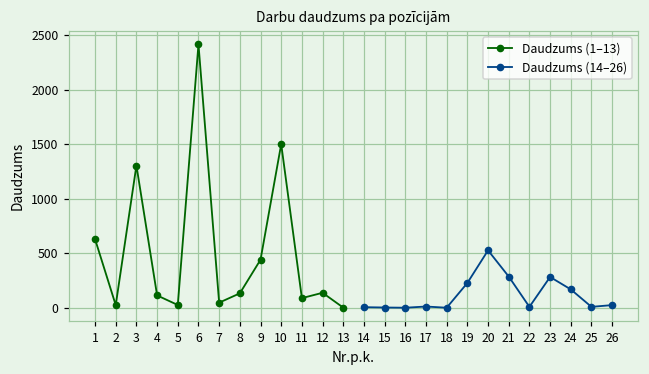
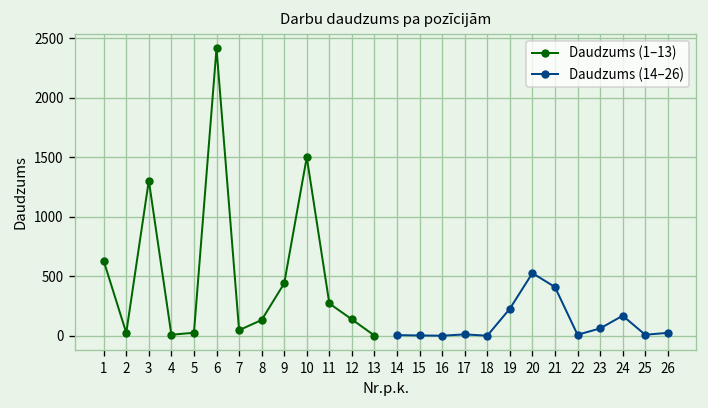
Daudzums (1–13), 4: 100 -> 0
Daudzums (1–13), 11: 100 -> 300
Daudzums (14–26), 21: 300 -> 400
Daudzums (14–26), 23: 300 -> 100
